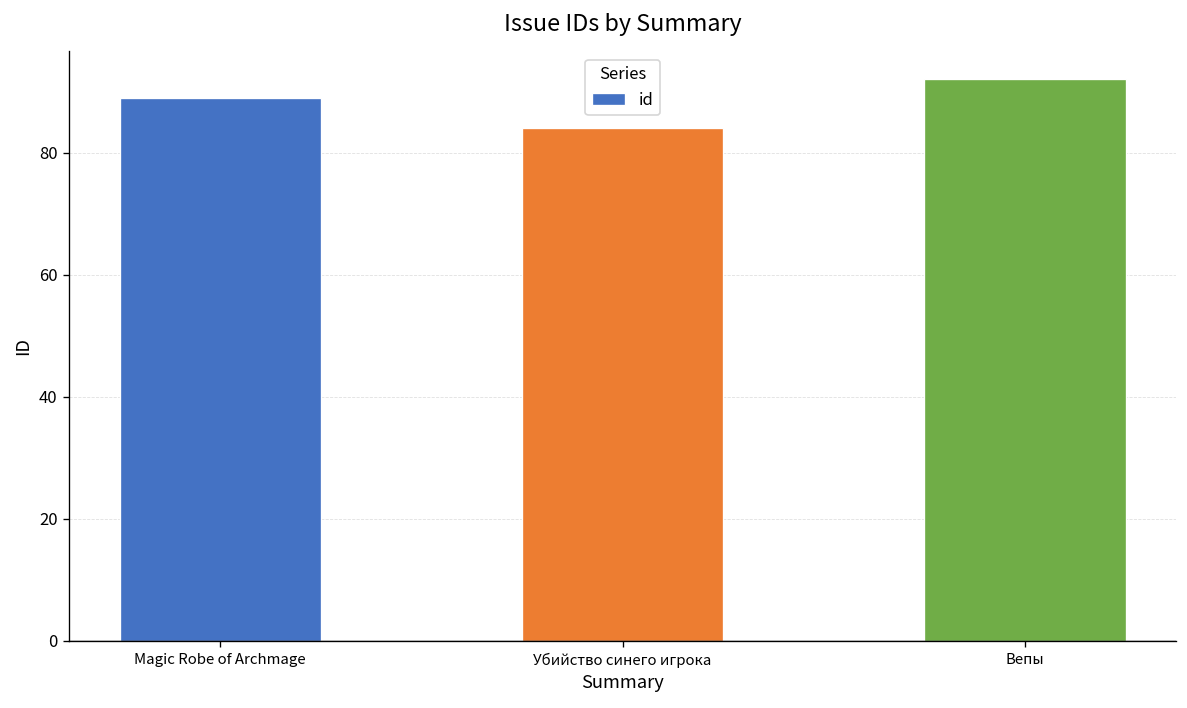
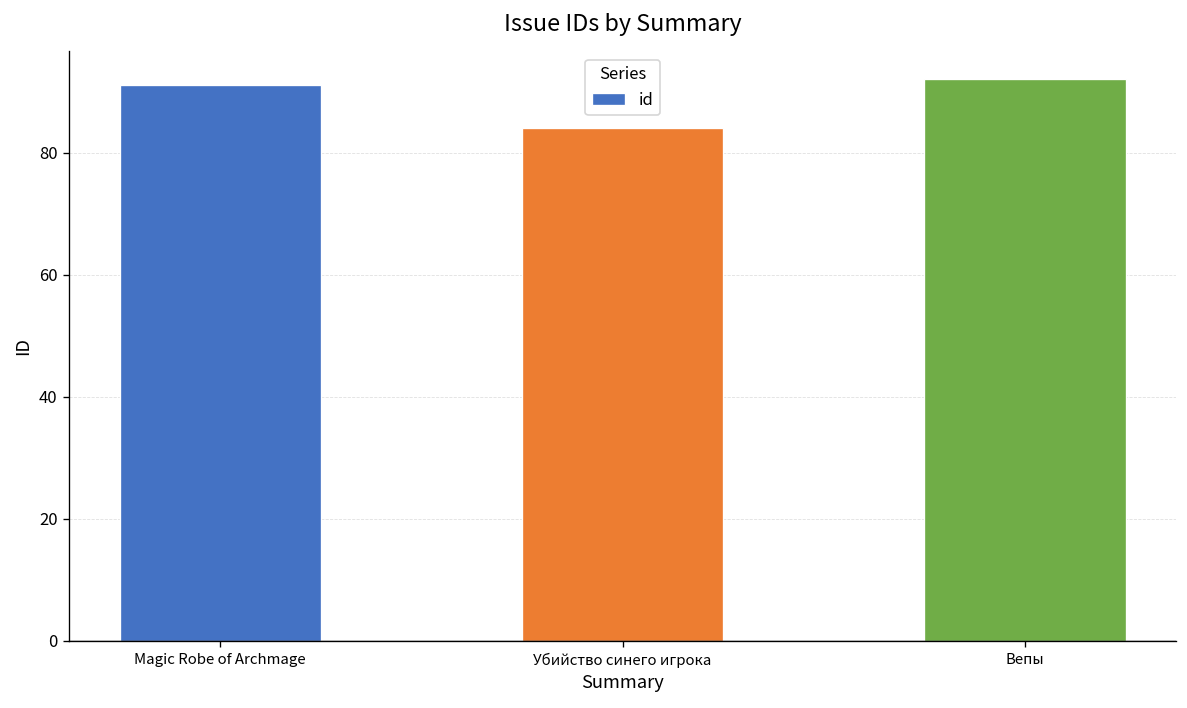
Magic Robe of Archmage: 89 -> 91
